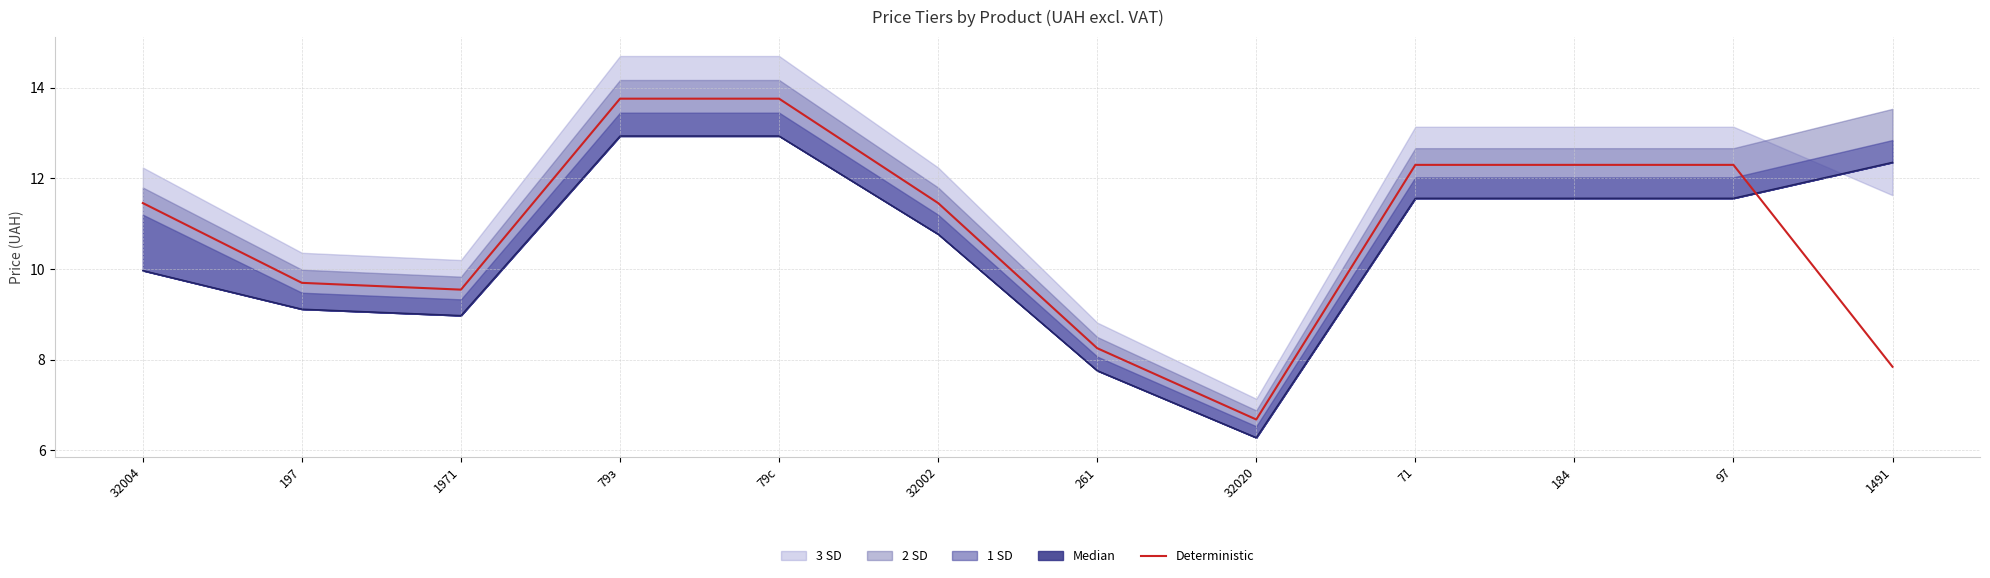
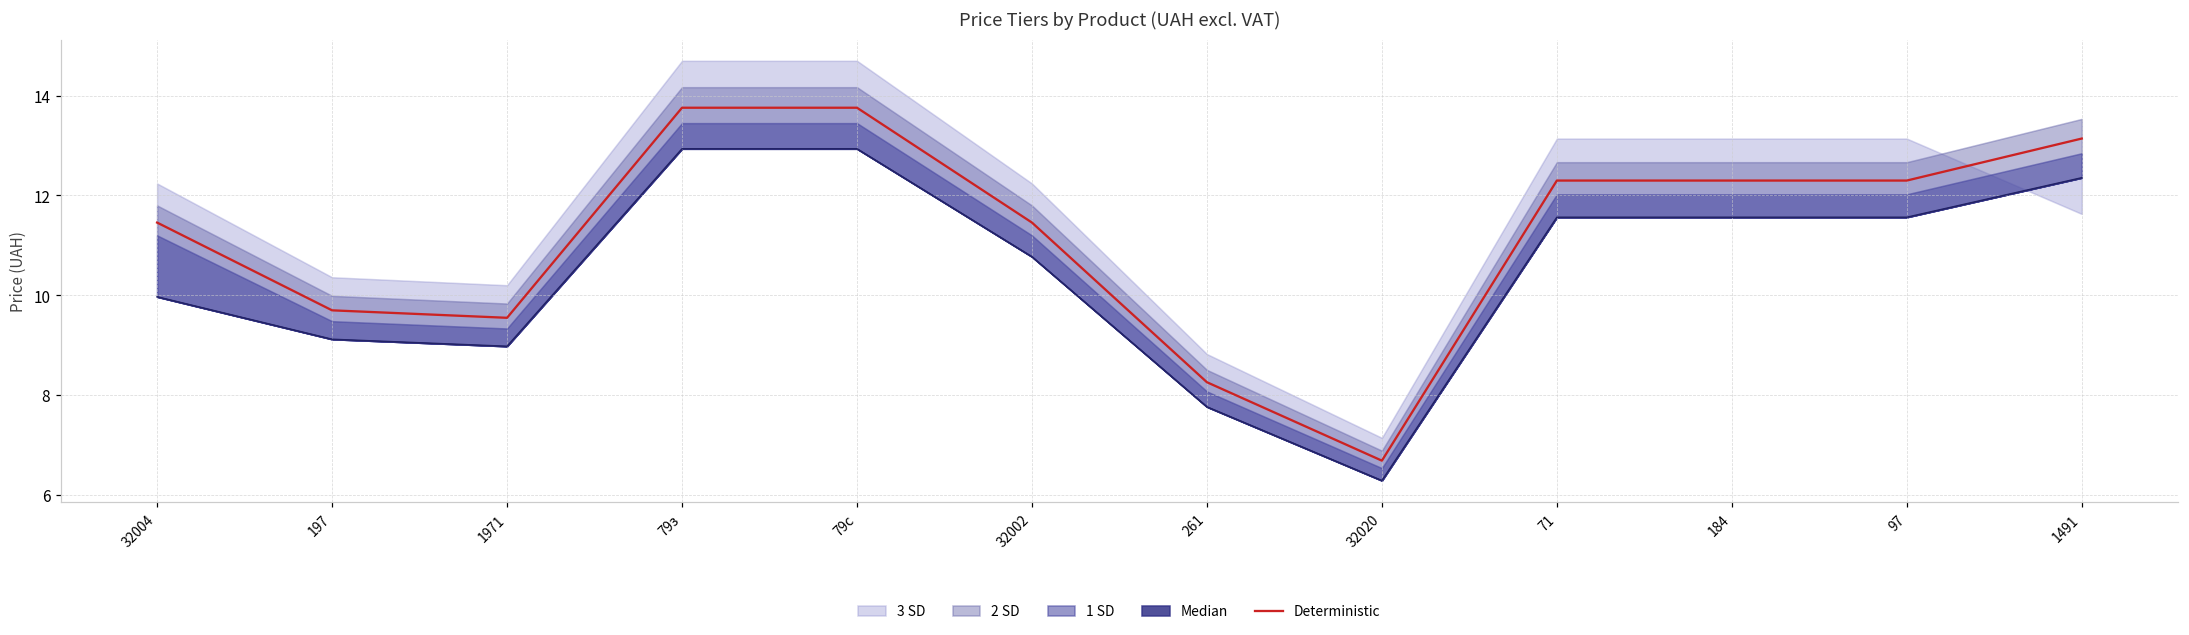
Deterministic, 1491: 7.8 -> 13.1
